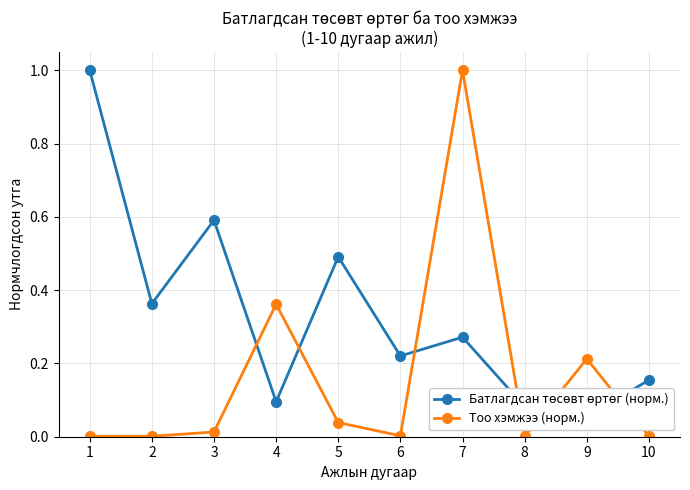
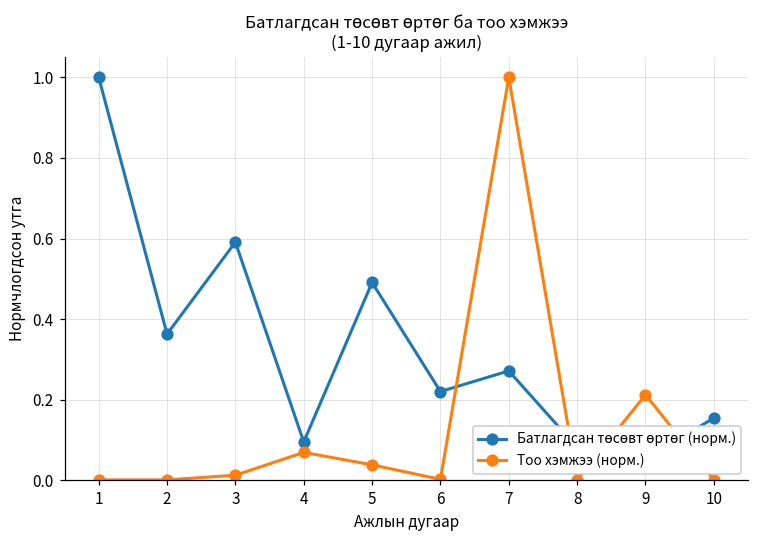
Тоо хэмжээ (норм.), 4: 0.36 -> 0.07
